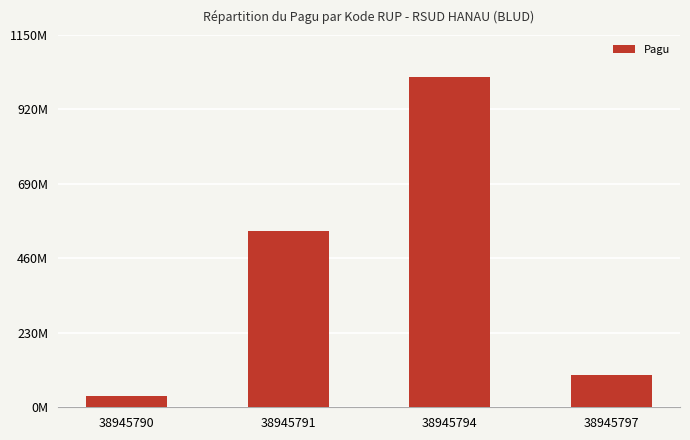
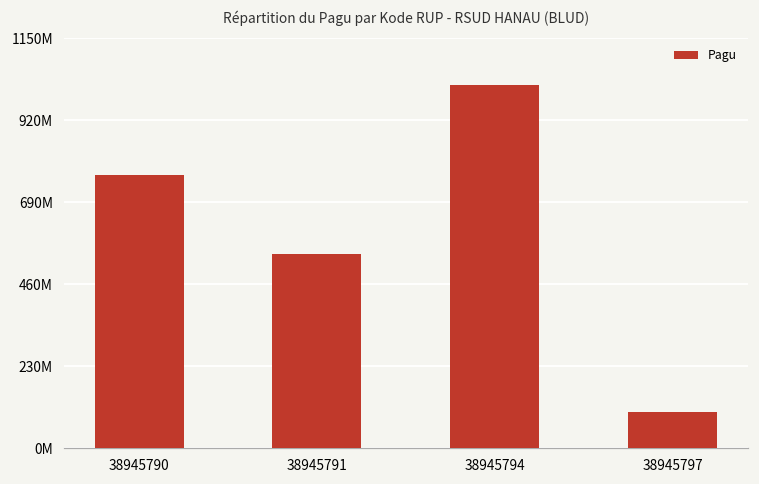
38945790: 40000000 -> 770000000
